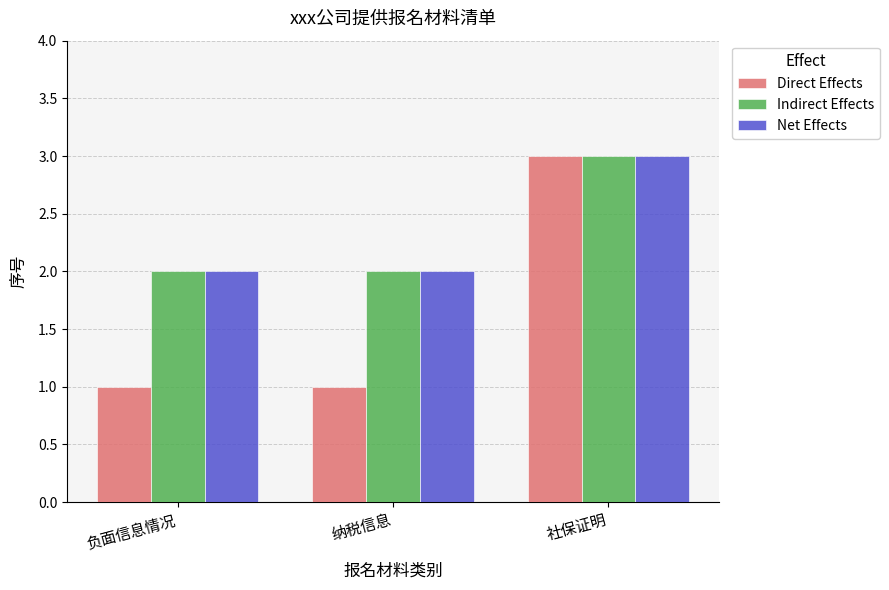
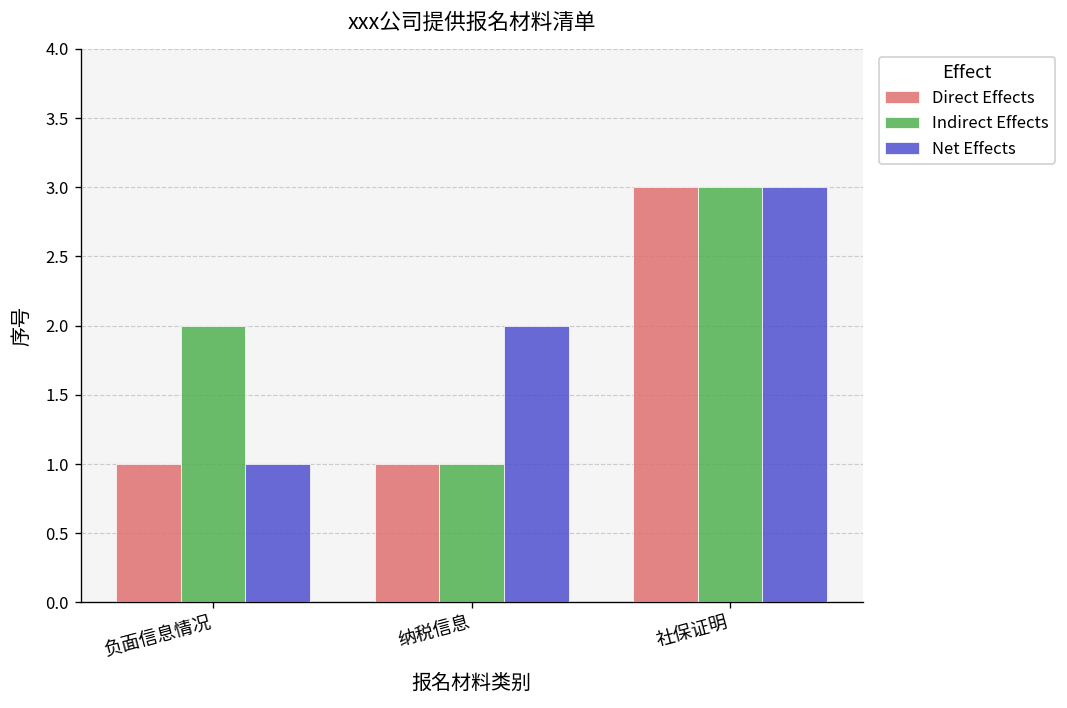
Net Effects, 负面信息情况: 2 -> 1
Indirect Effects, 纳税信息: 2 -> 1
